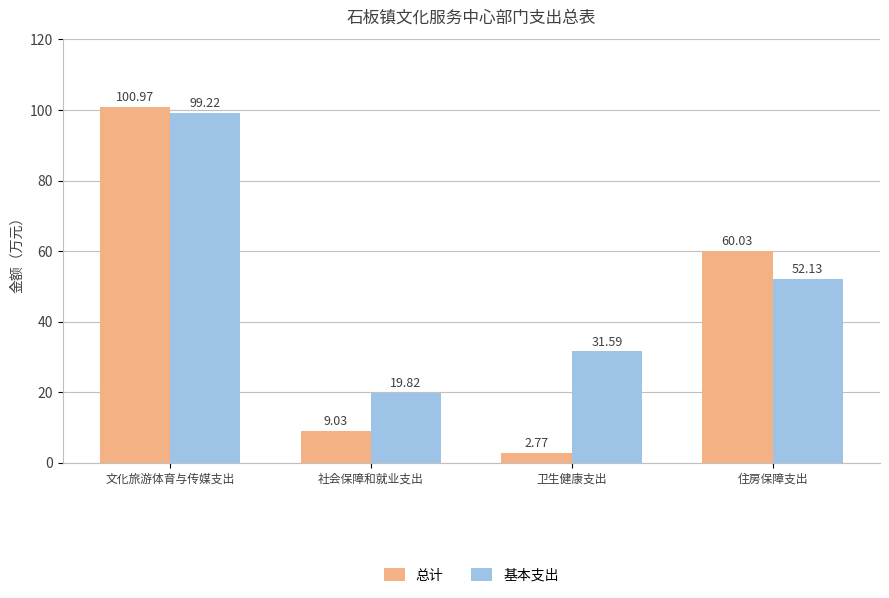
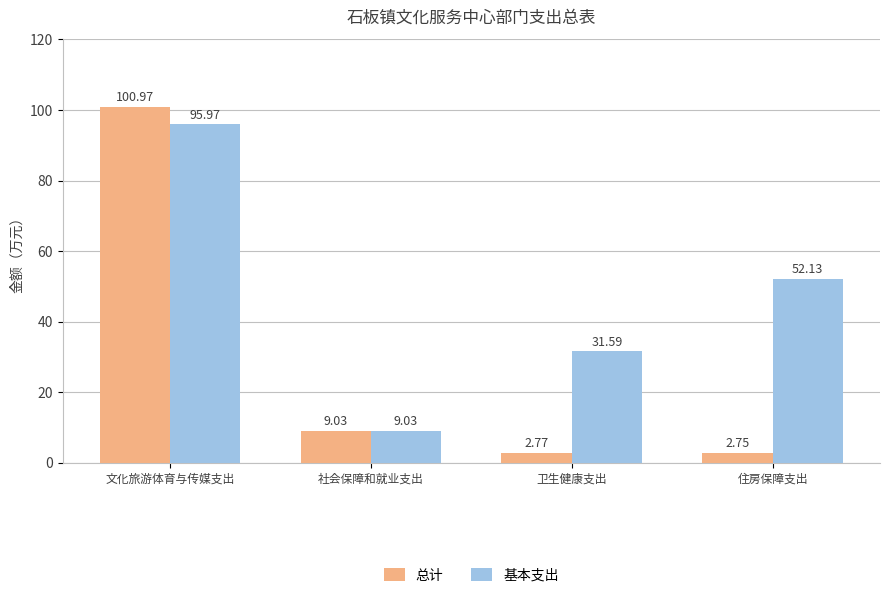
基本支出, 文化旅游体育与传媒支出: 99.22 -> 95.97
基本支出, 社会保障和就业支出: 19.82 -> 9.03
总计, 住房保障支出: 60.03 -> 2.75
